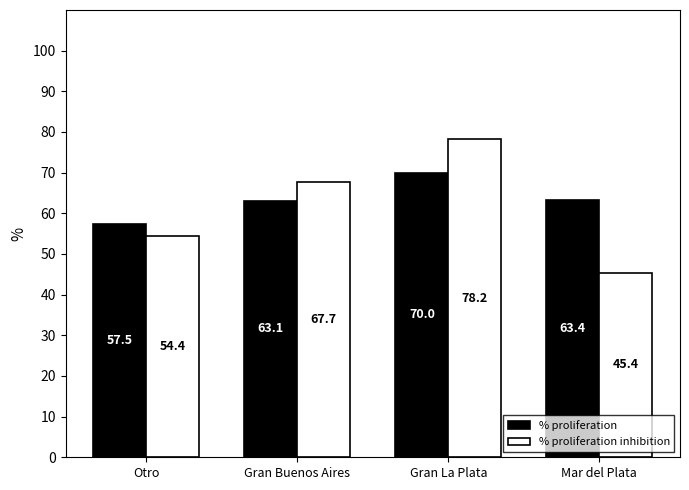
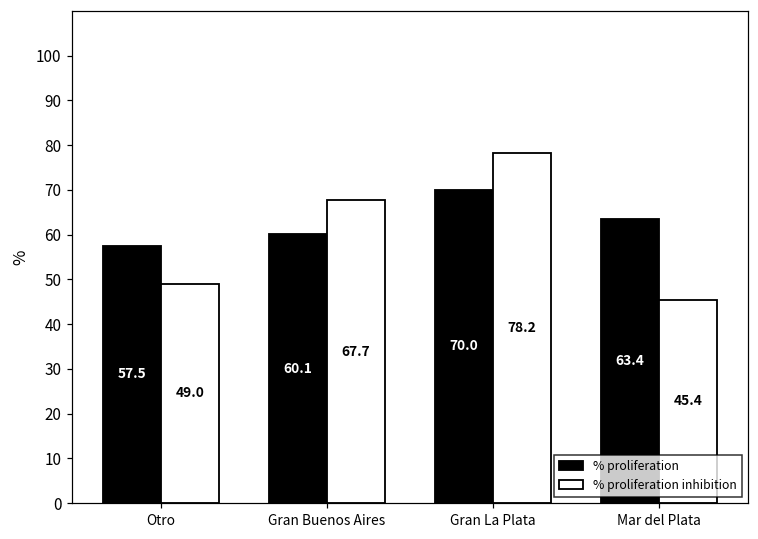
% proliferation inhibition, Otro: 54.4 -> 49.0
% proliferation, Gran Buenos Aires: 63.1 -> 60.1
